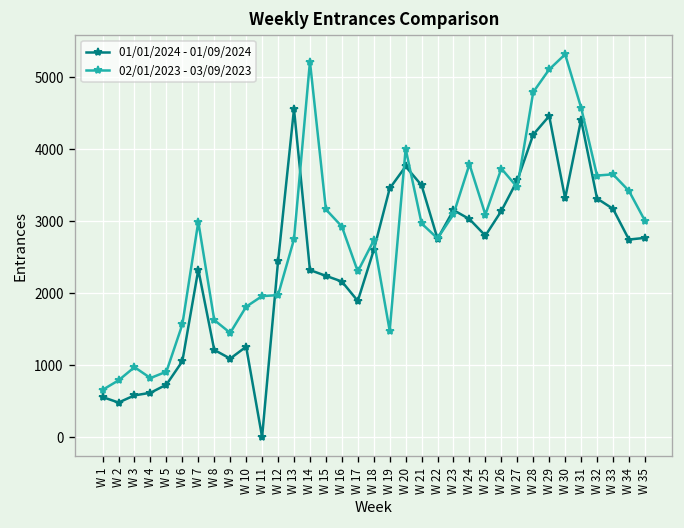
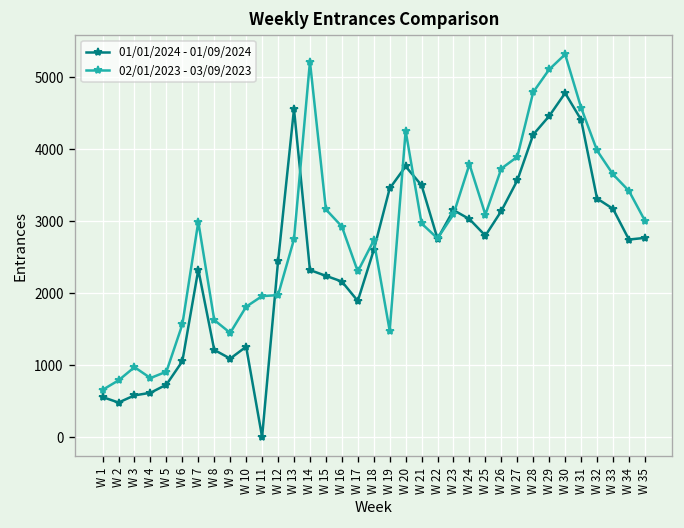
02/01/2023 - 03/09/2023, W 20: 4000 -> 4300
02/01/2023 - 03/09/2023, W 27: 3500 -> 3900
01/01/2024 - 01/09/2024, W 30: 3300 -> 4800
02/01/2023 - 03/09/2023, W 32: 3600 -> 4000
